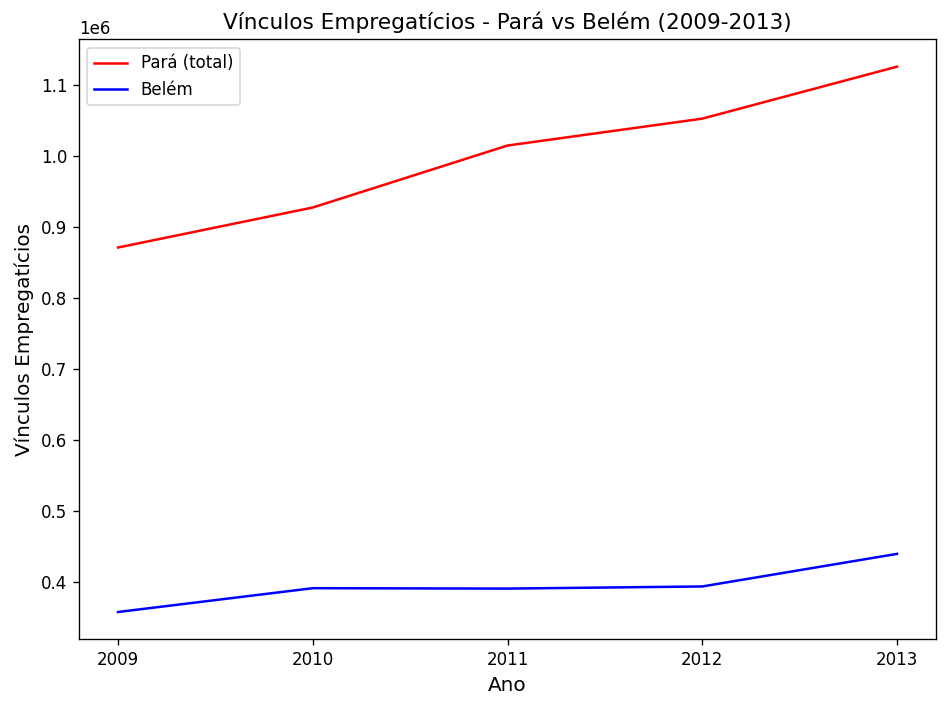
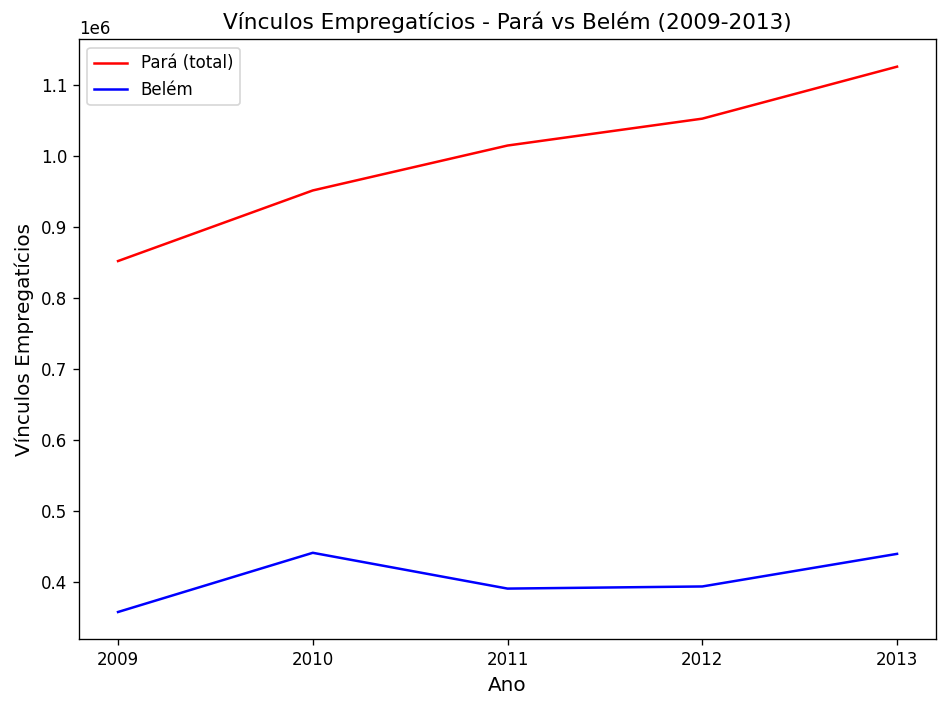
Pará (total), 2009: 870000 -> 850000
Pará (total), 2010: 930000 -> 950000
Belém, 2010: 390000 -> 440000
